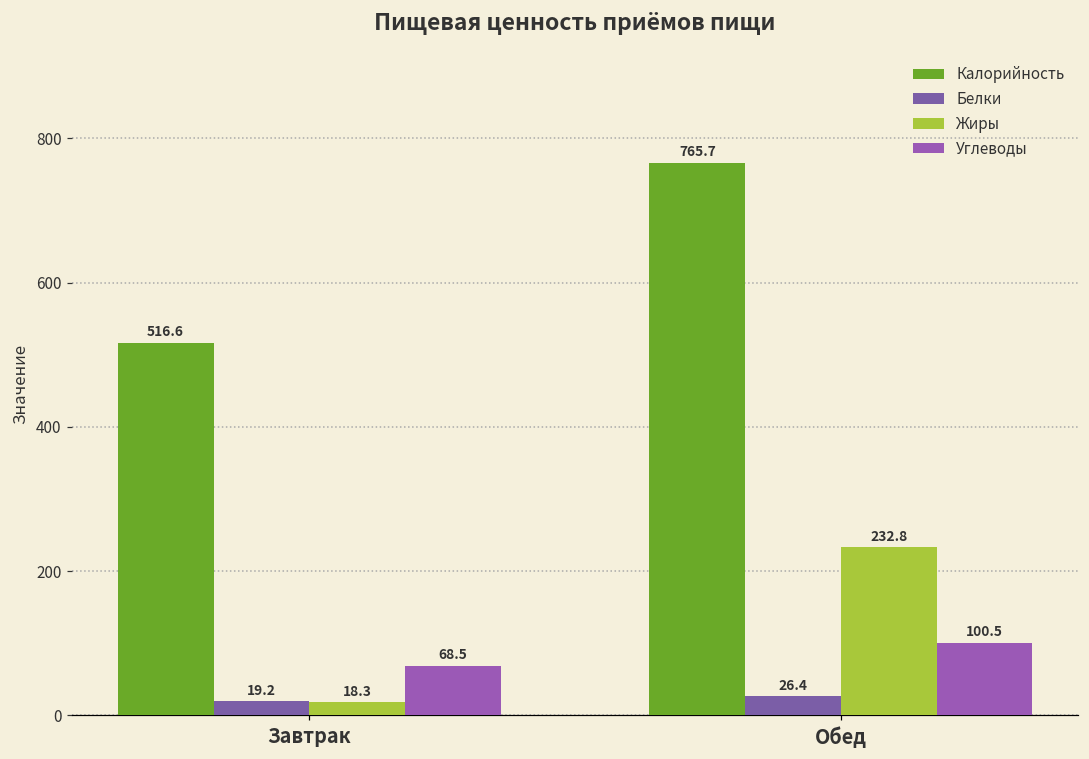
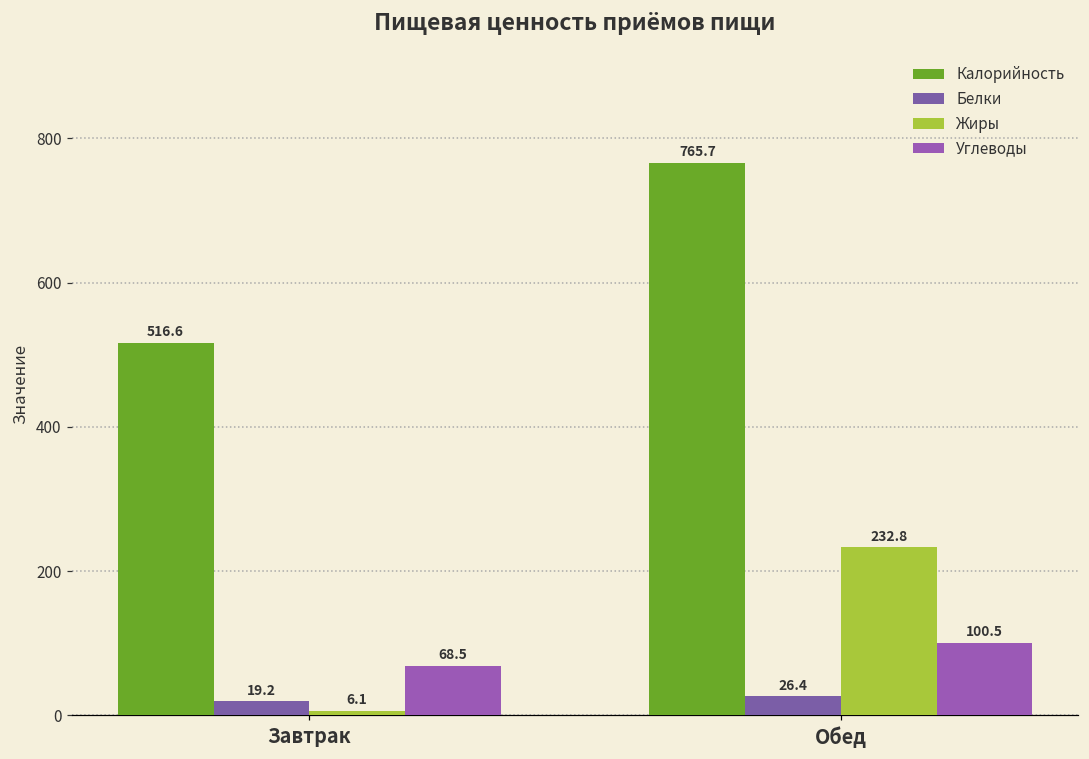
Жиры, Завтрак: 18.3 -> 6.1
